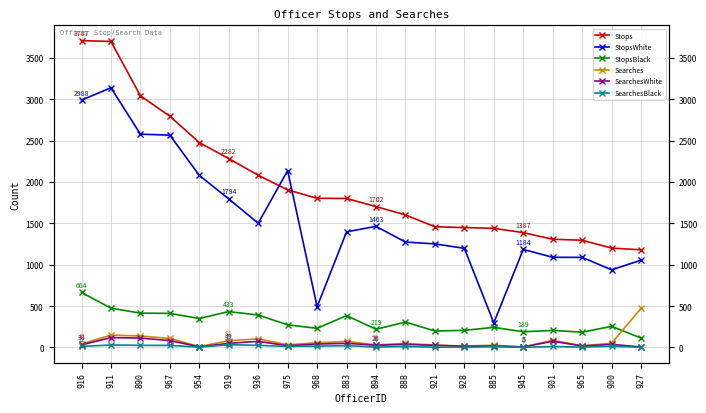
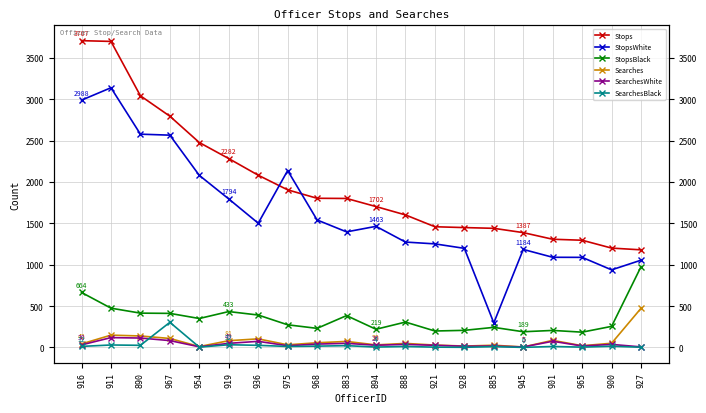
SearchesBlack, 967: 0 -> 300
StopsWhite, 968: 500 -> 1500
StopsBlack, 927: 100 -> 1000
